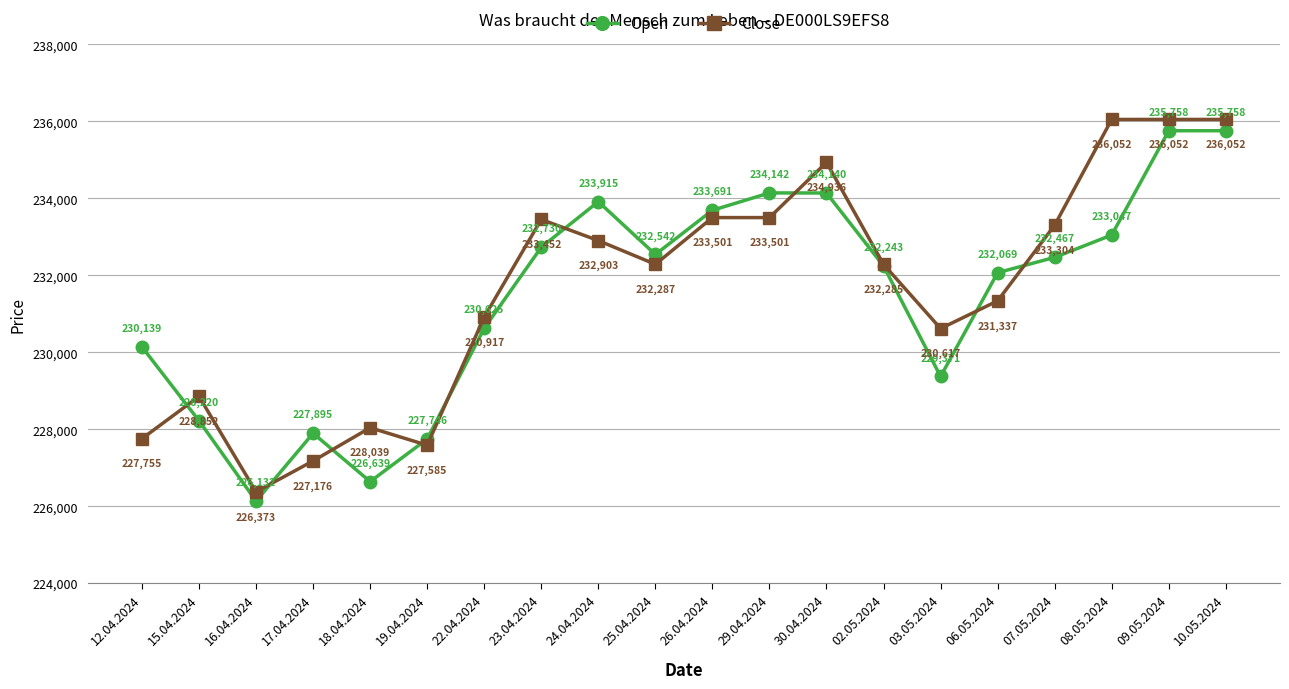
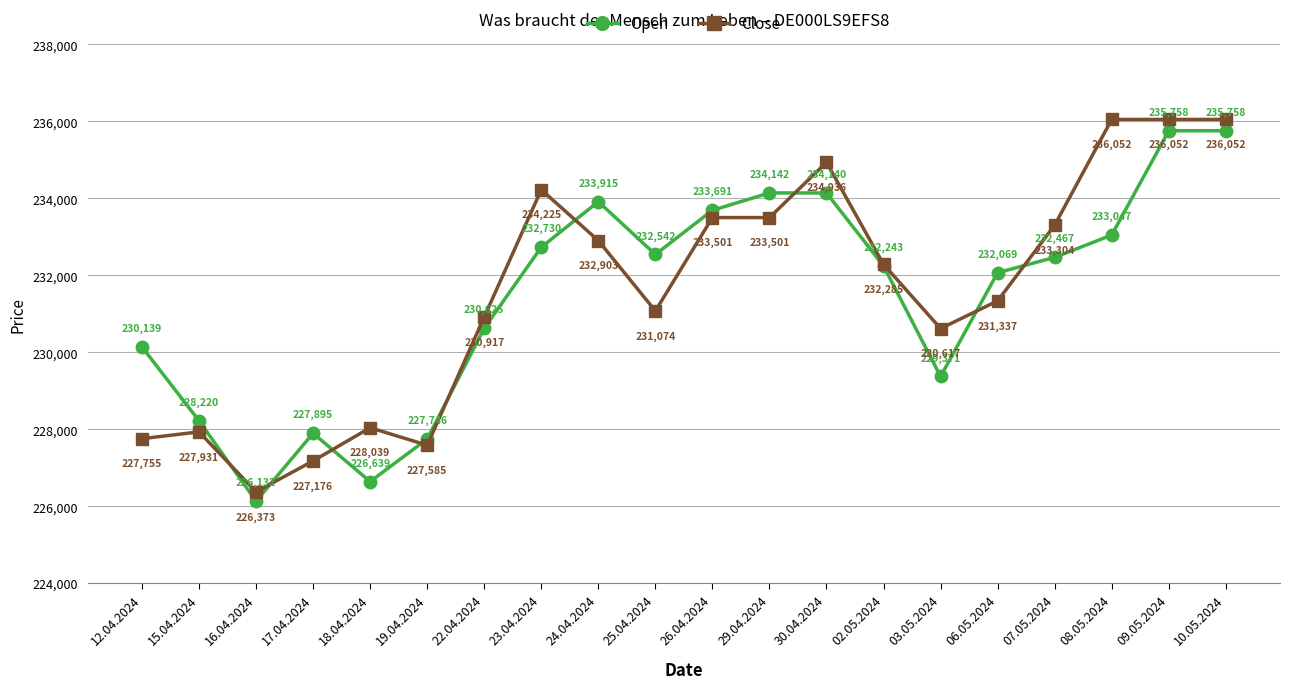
Close, 15.04.2024: 228,852 -> 227,931
Close, 23.04.2024: 233,452 -> 234,225
Close, 25.04.2024: 232,287 -> 231,074
